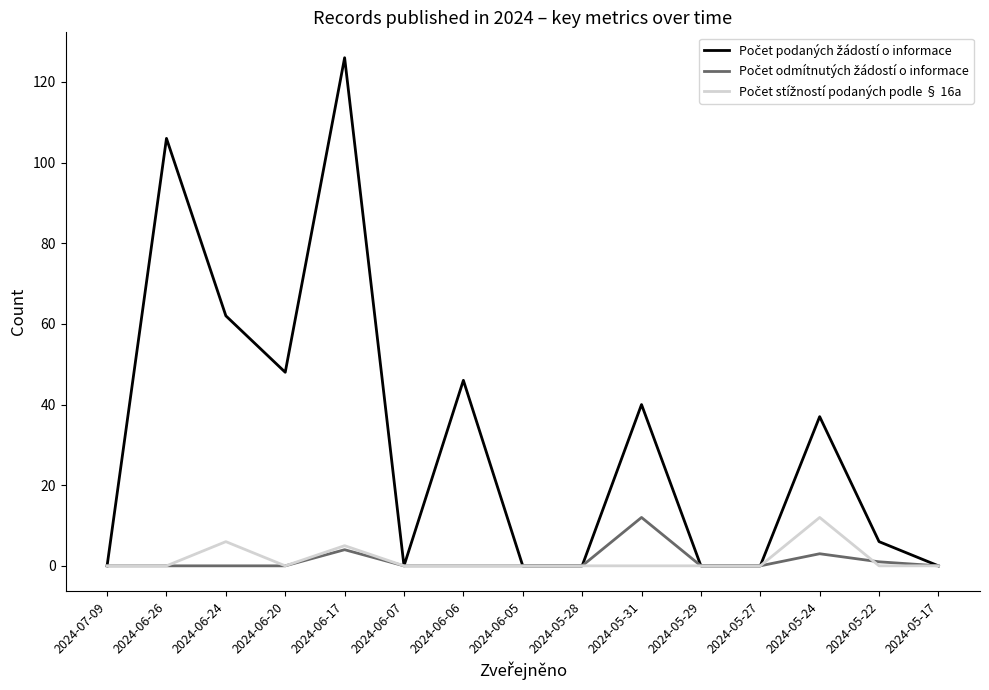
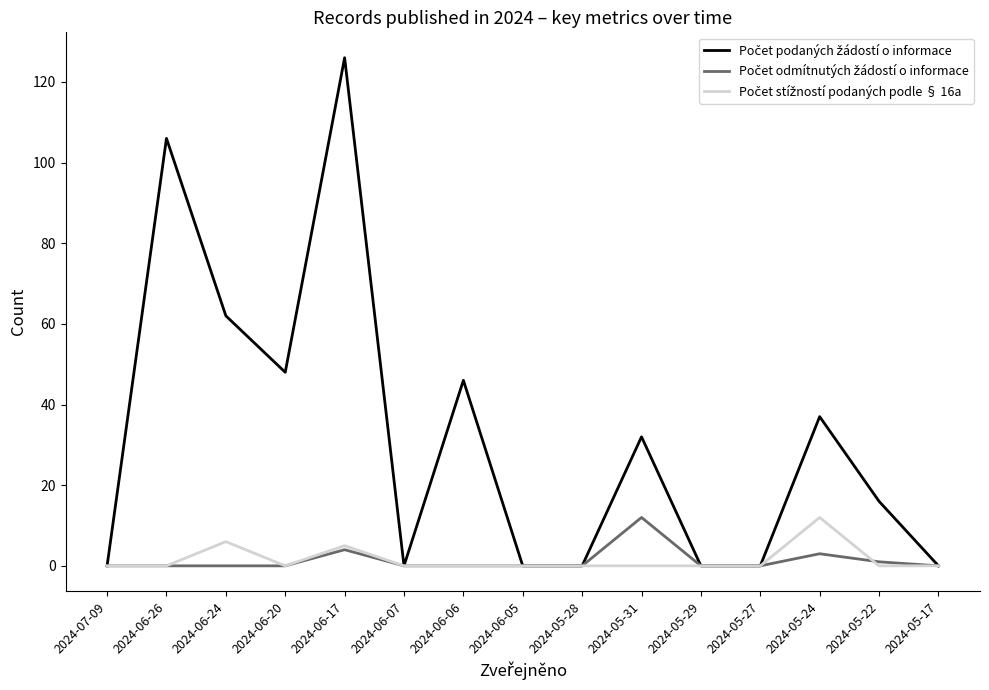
Počet podaných žádostí o informace, 2024-05-31: 40 -> 32
Počet podaných žádostí o informace, 2024-05-22: 6 -> 16
